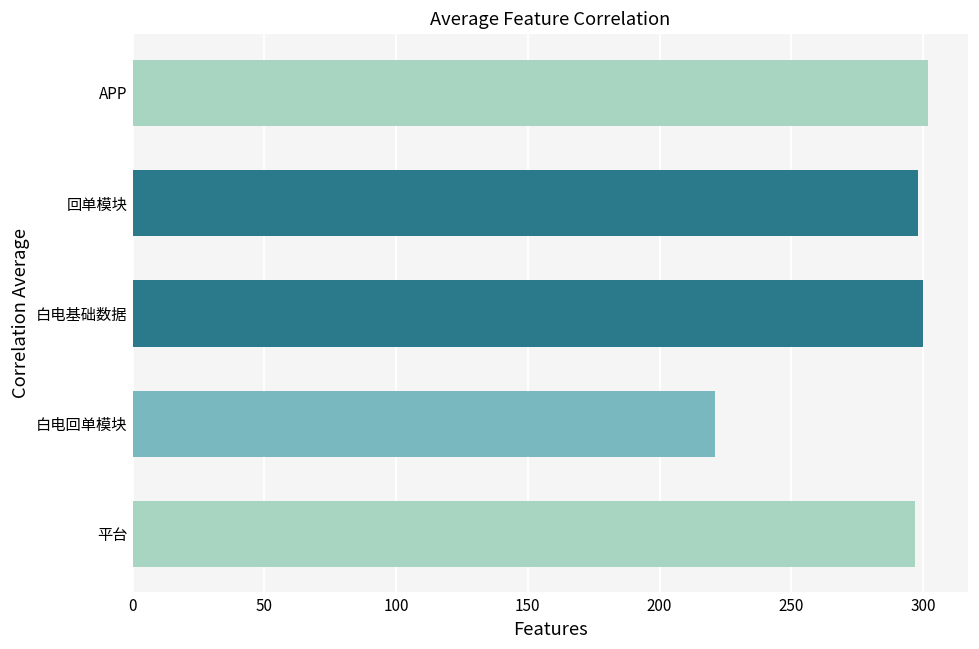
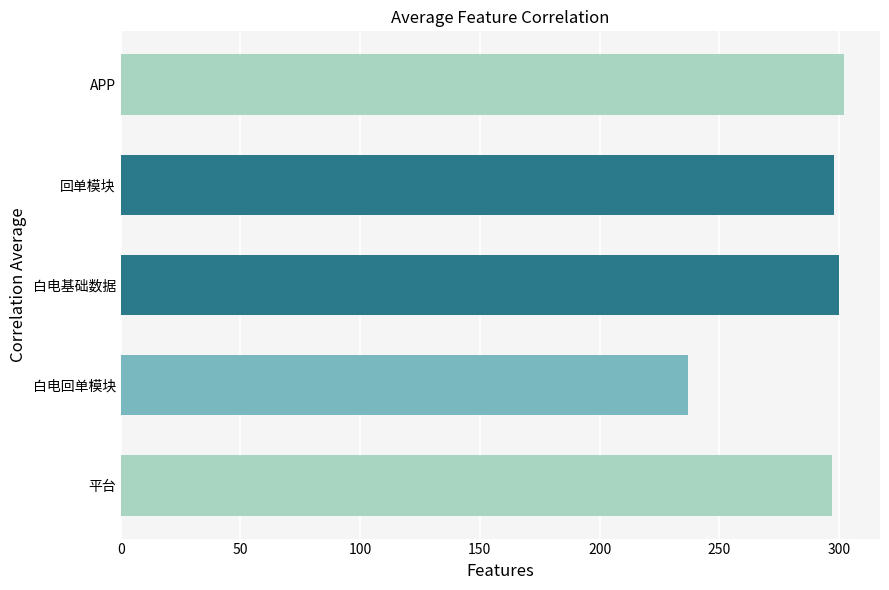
白电回单模块: 221 -> 237
